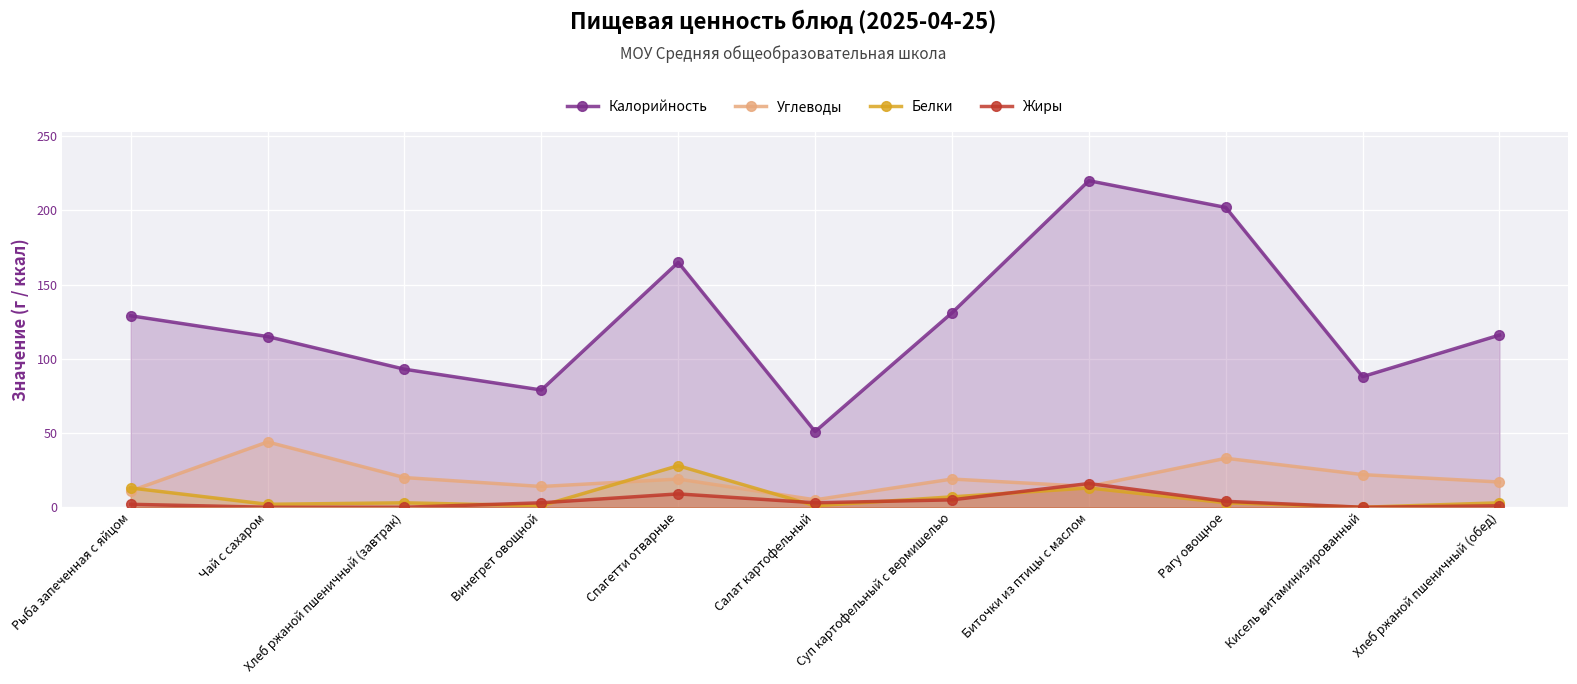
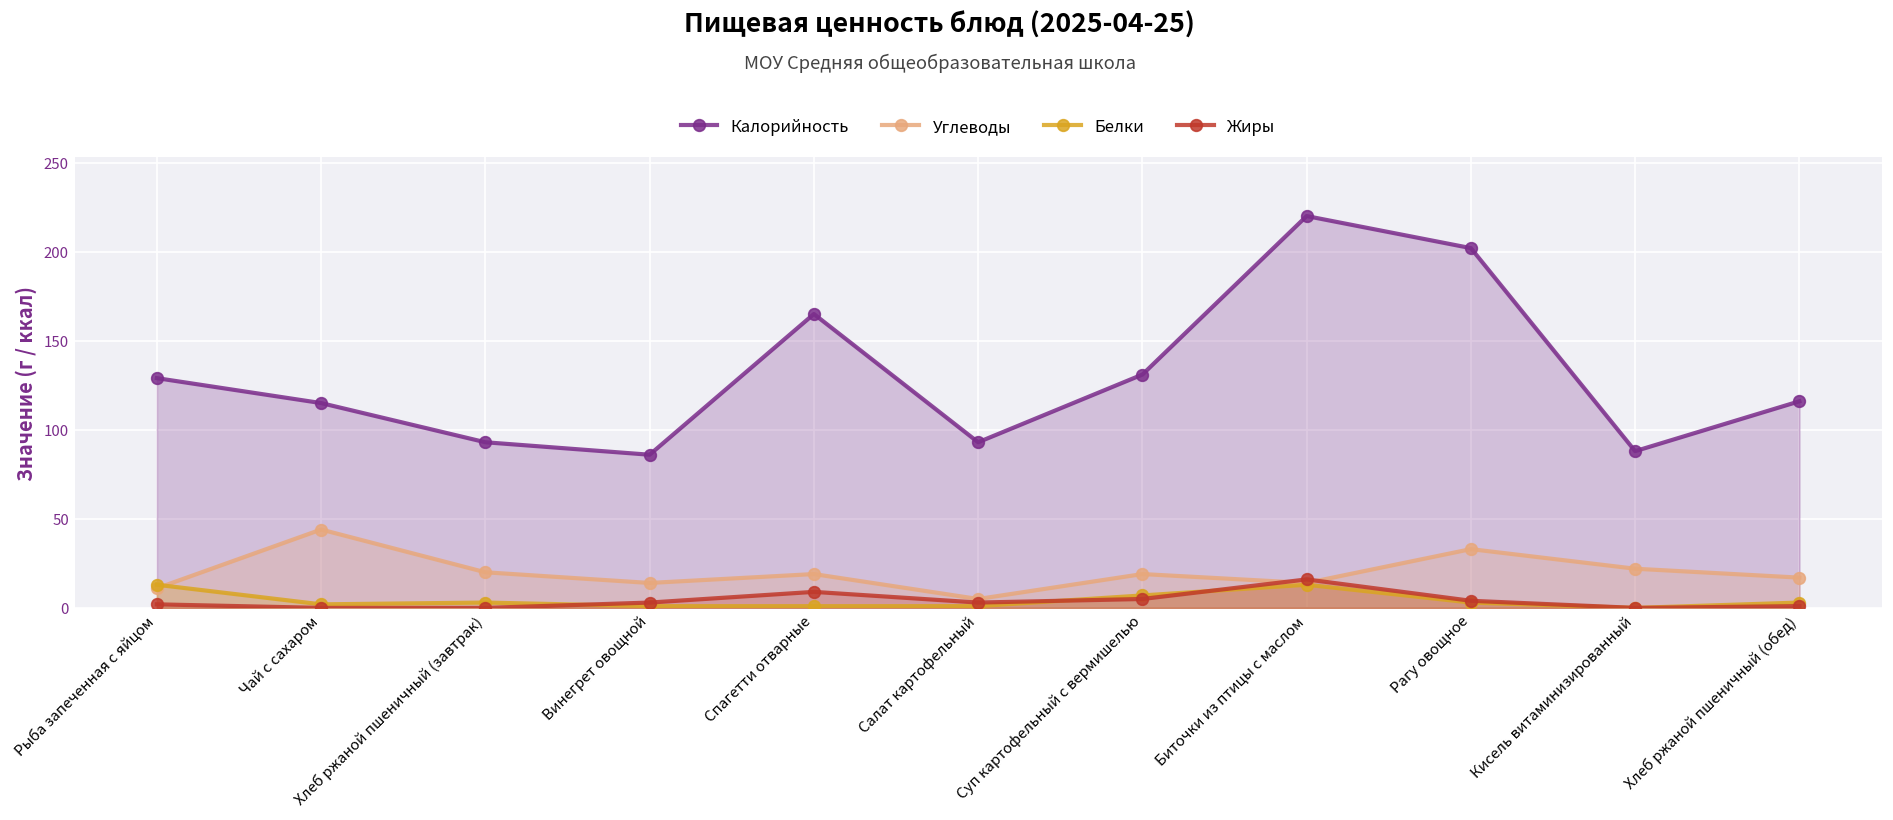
Калорийность, Винегрет овощной: 79 -> 86
Белки, Спагетти отварные: 28 -> 1
Калорийность, Салат картофельный: 51 -> 93
